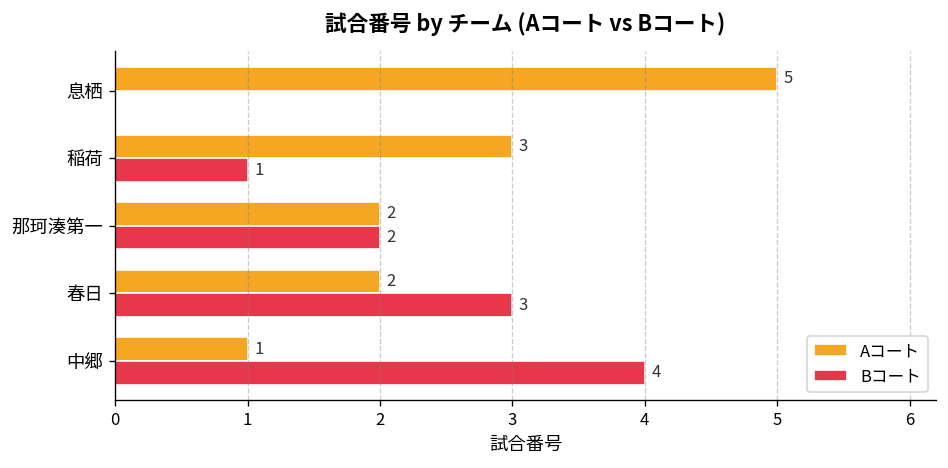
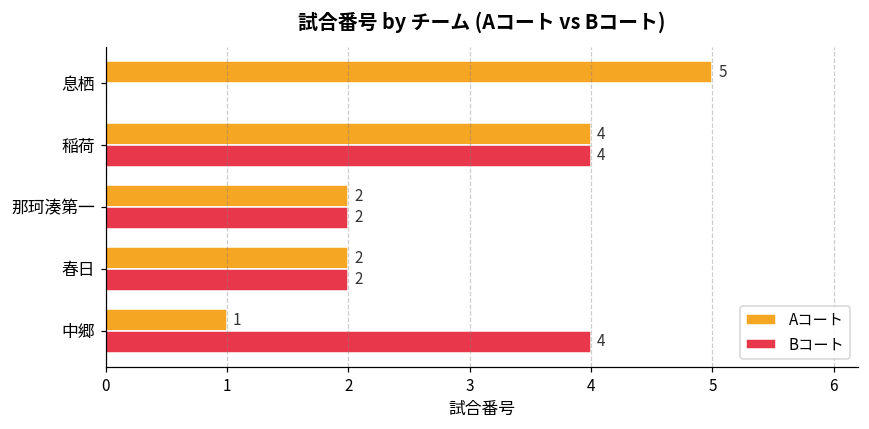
Aコート, 稲荷: 3 -> 4
Bコート, 稲荷: 1 -> 4
Bコート, 春日: 3 -> 2
